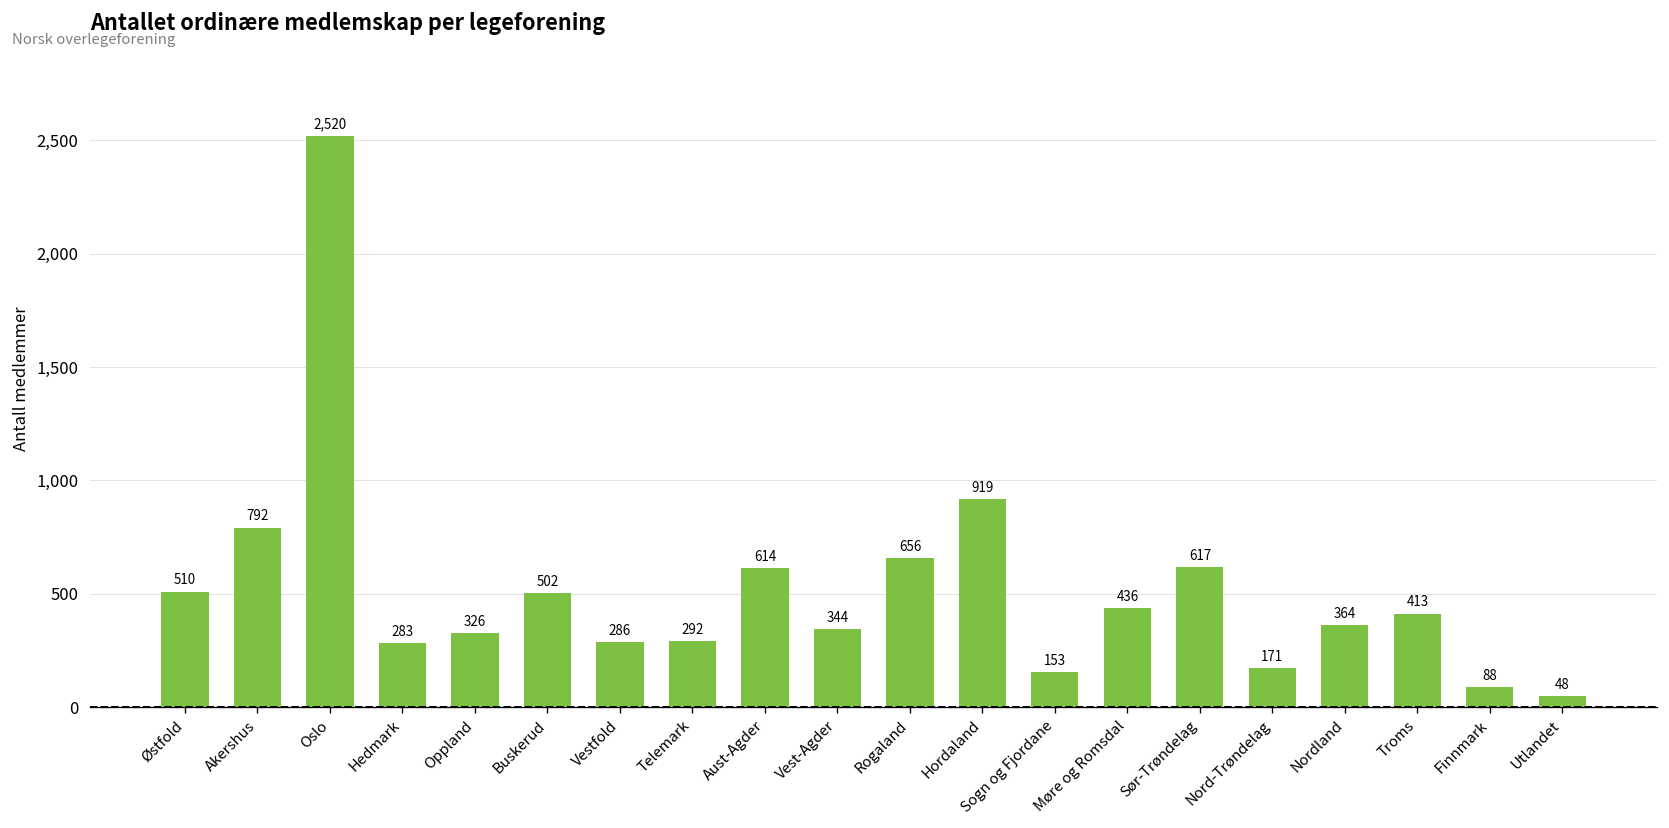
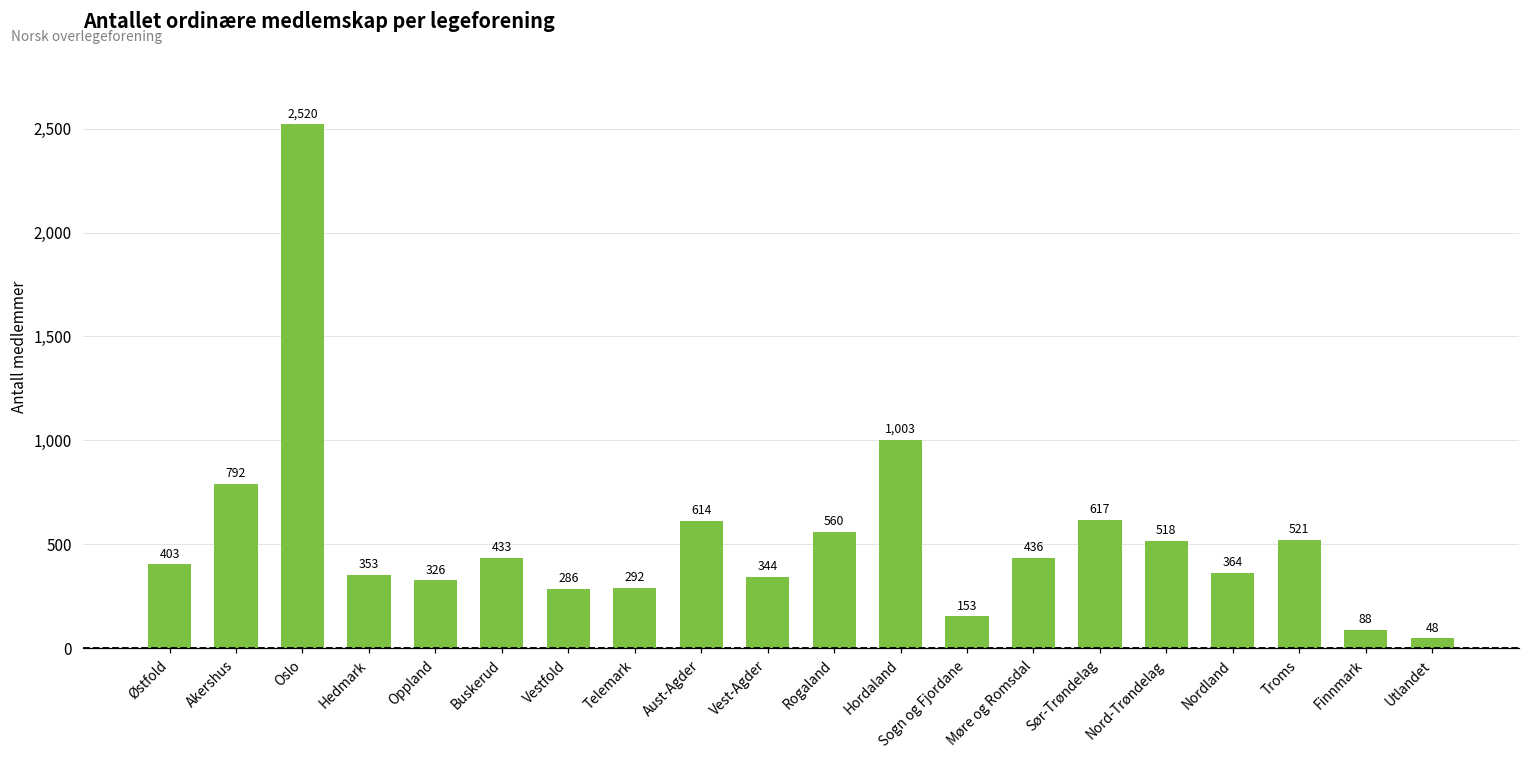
Østfold: 510 -> 403
Hedmark: 283 -> 353
Buskerud: 502 -> 433
Rogaland: 656 -> 560
Hordaland: 919 -> 1,003
Nord-Trøndelag: 171 -> 518
Troms: 413 -> 521
